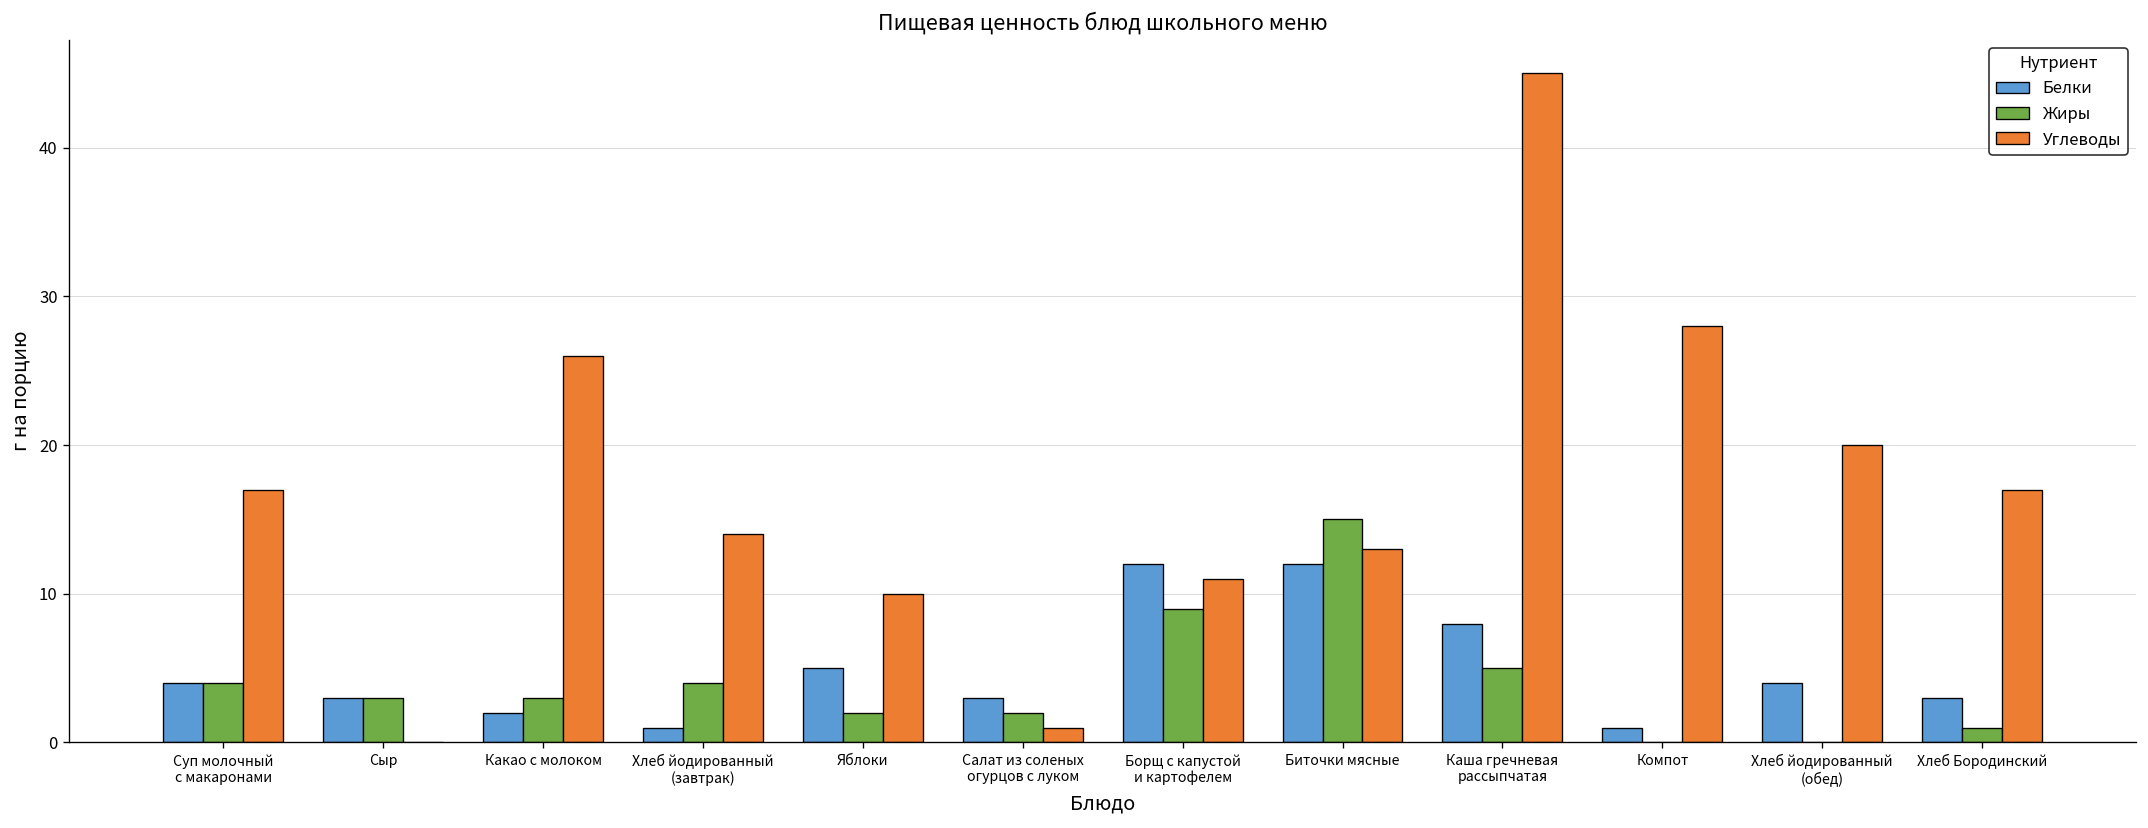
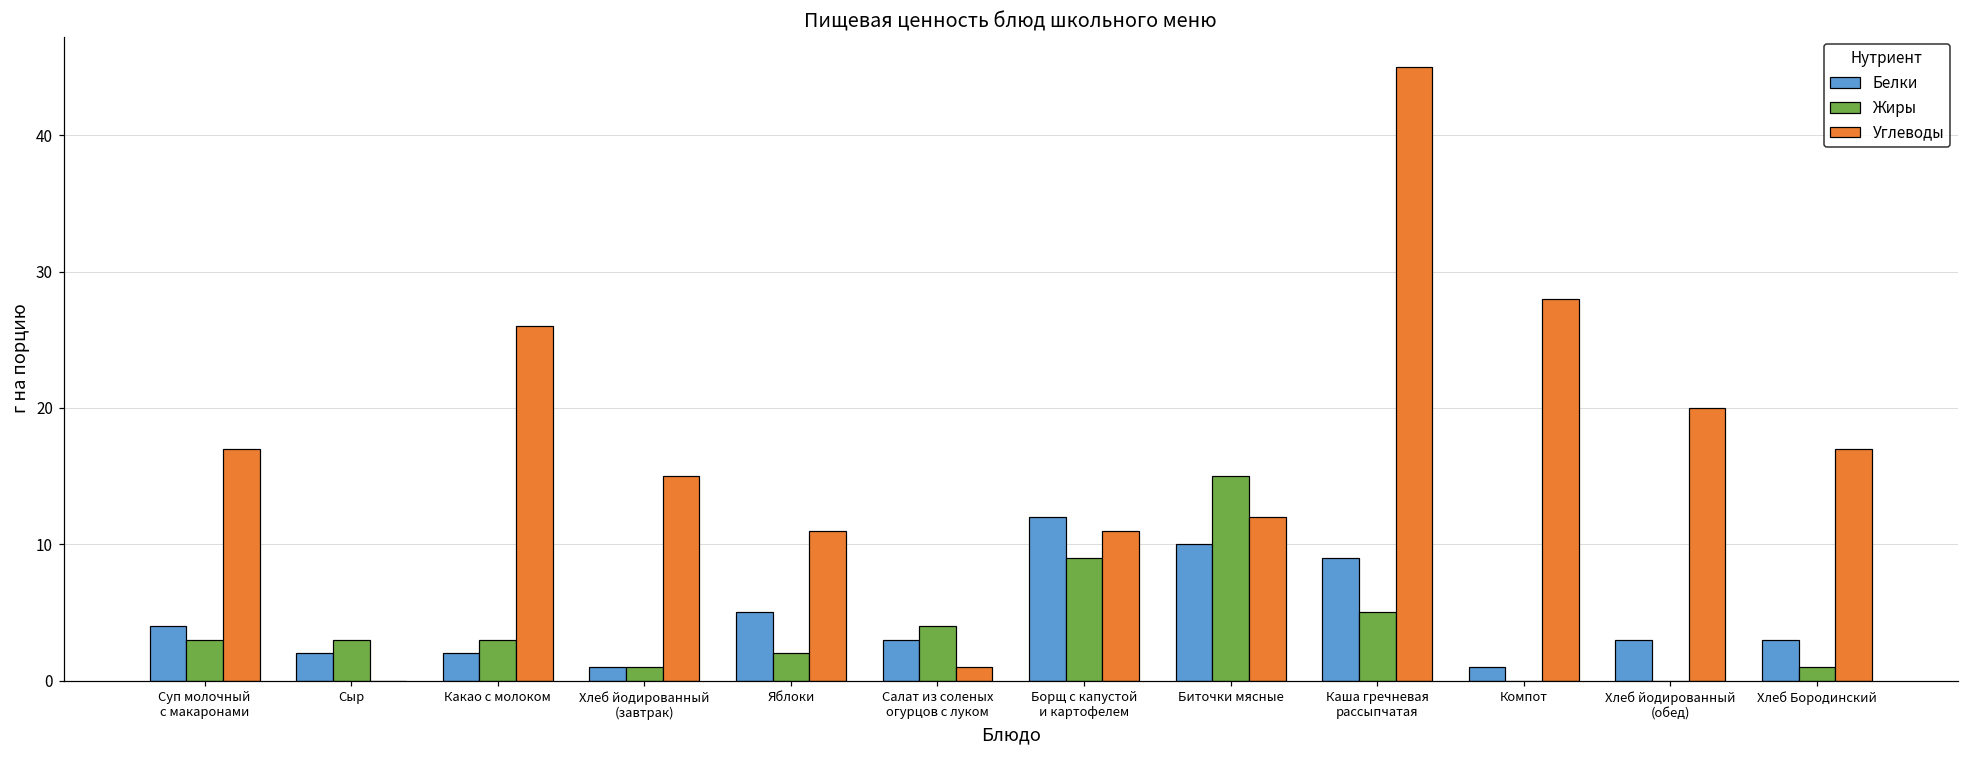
Жиры, Суп молочный с макаронами: 4 -> 3
Белки, Сыр: 3 -> 2
Жиры, Хлеб йодированный (завтрак): 4 -> 1
Углеводы, Хлеб йодированный (завтрак): 14 -> 15
Углеводы, Яблоки: 10 -> 11
Жиры, Салат из соленых огурцов с луком: 2 -> 4
Белки, Биточки мясные: 12 -> 10
Углеводы, Биточки мясные: 13 -> 12
Белки, Каша гречневая рассыпчатая: 8 -> 9
Белки, Хлеб йодированный (обед): 4 -> 3
